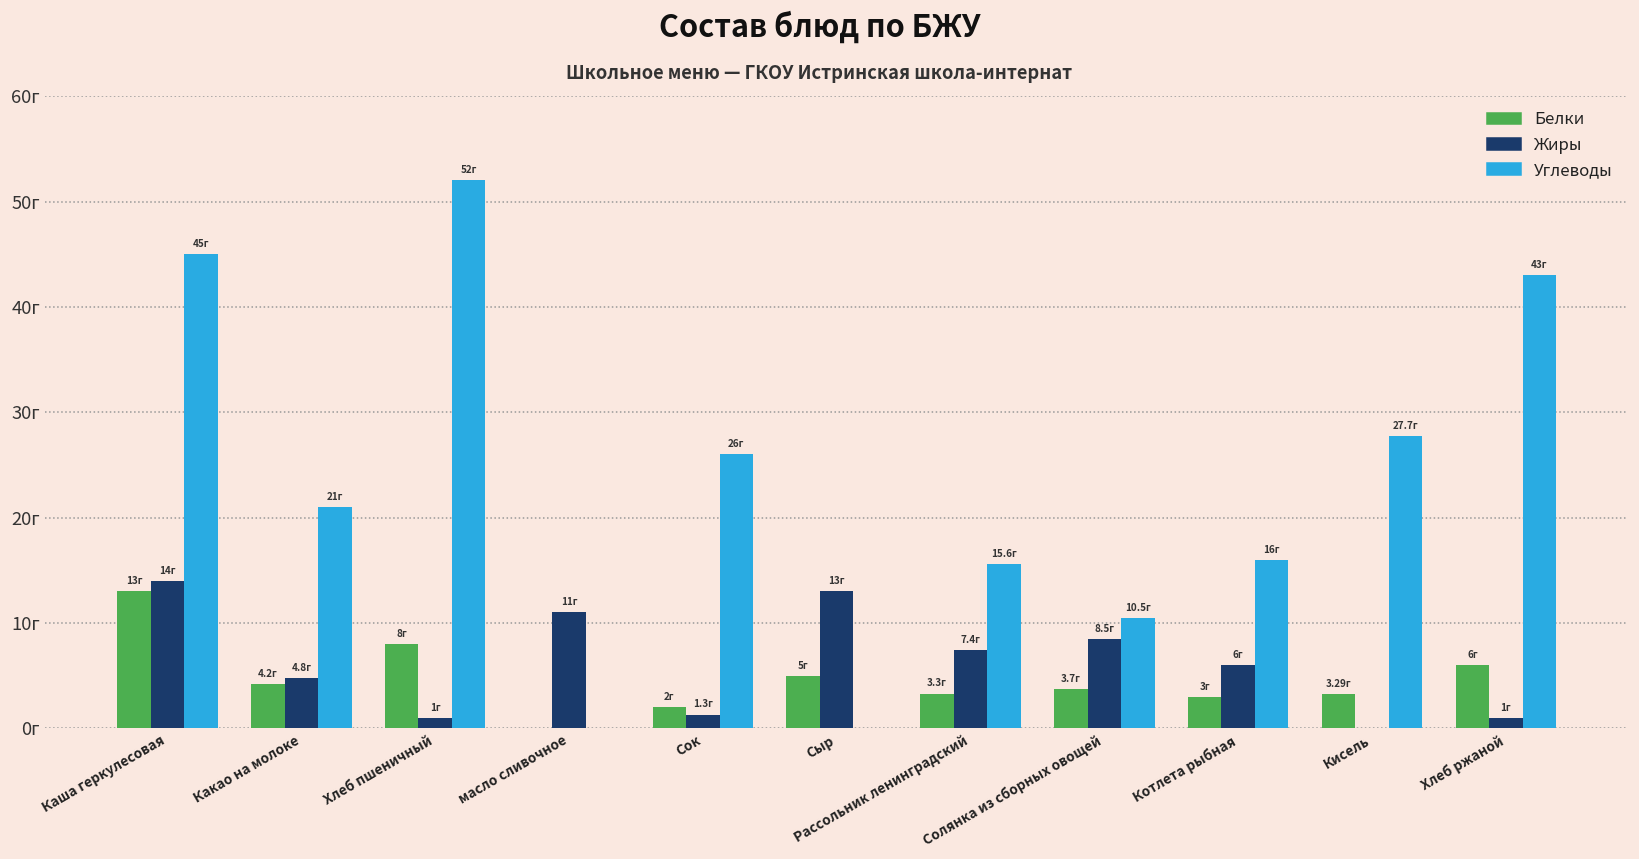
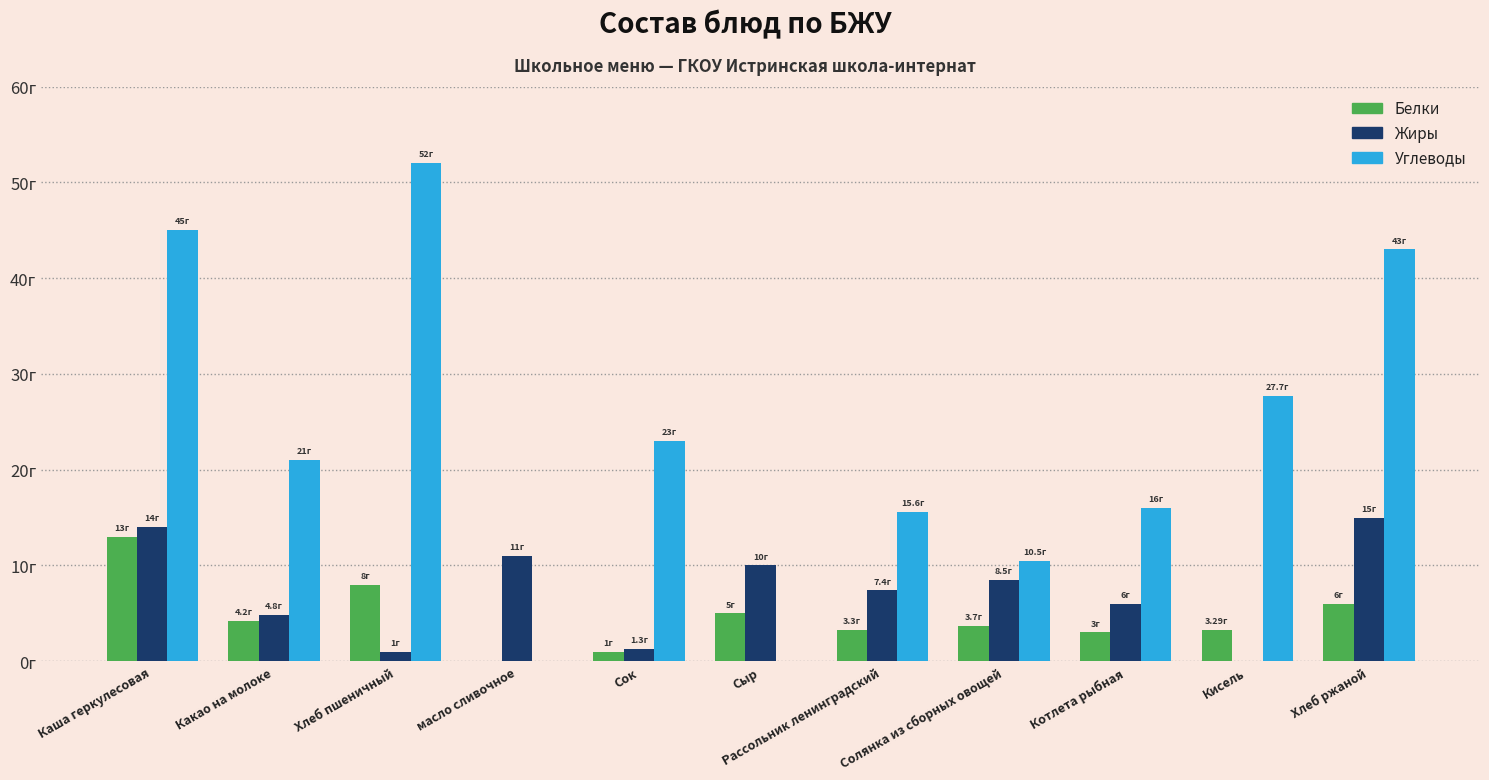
Белки, Сок: 2г -> 1г
Углеводы, Сок: 26г -> 23г
Жиры, Сыр: 13г -> 10г
Жиры, Хлеб ржаной: 1г -> 15г
